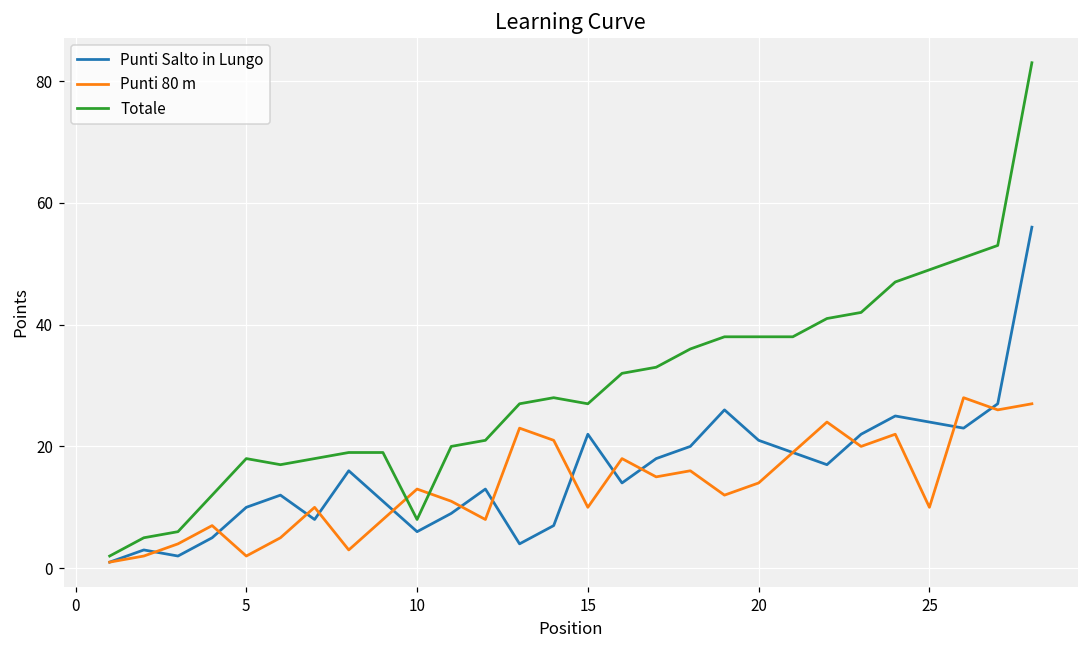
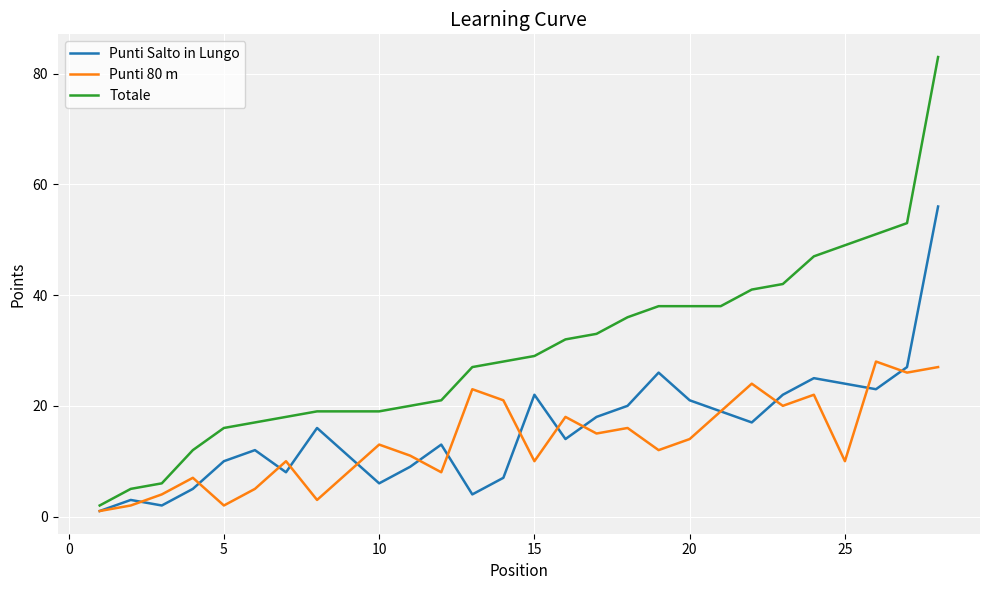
Totale, 5: 18 -> 16
Totale, 10: 8 -> 19
Totale, 15: 27 -> 29
